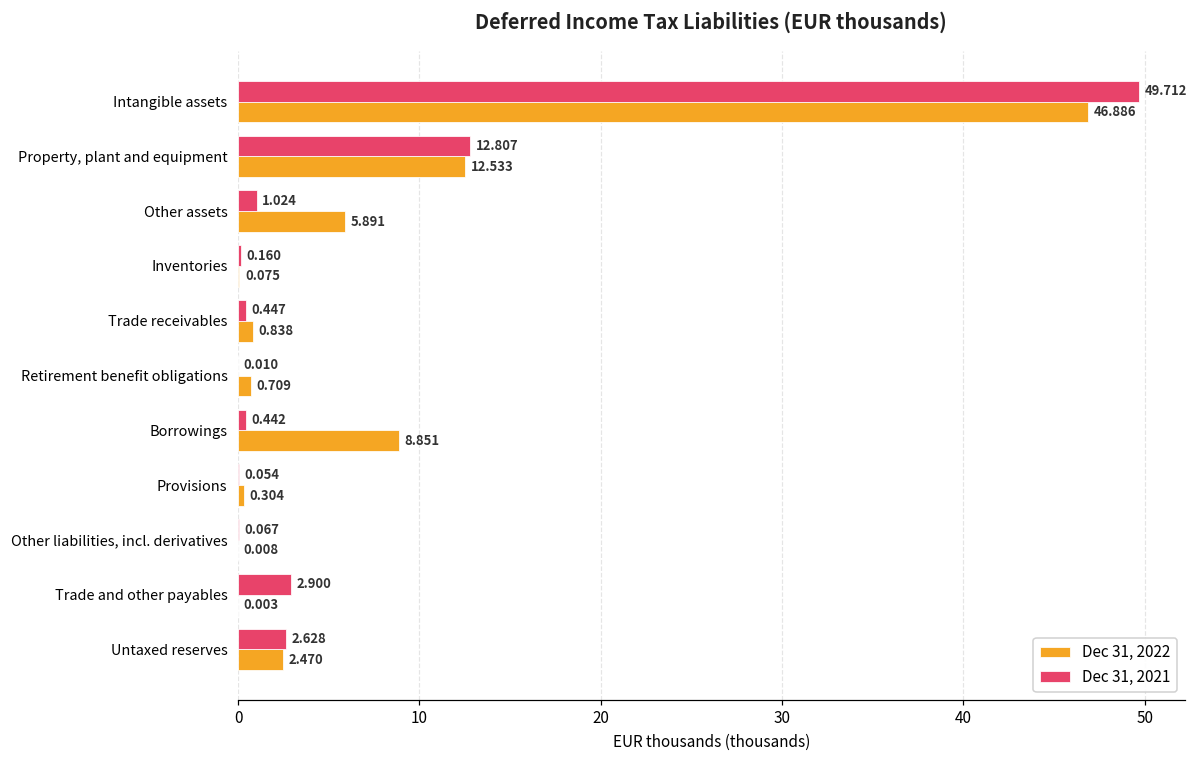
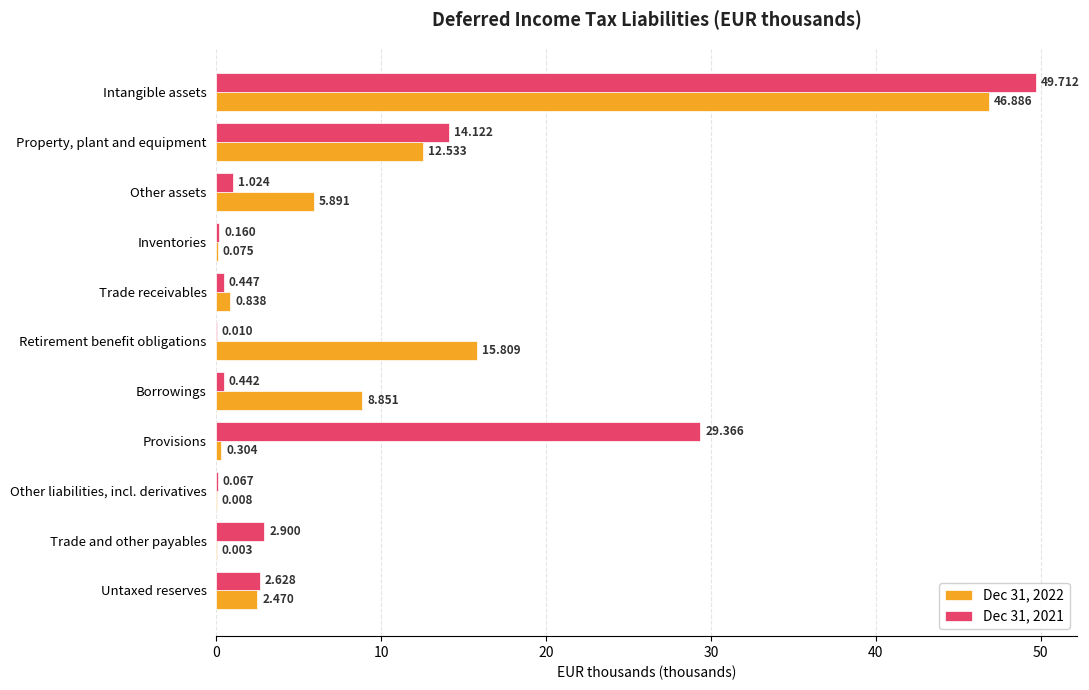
Dec 31, 2021, Property, plant and equipment: 12.807 -> 14.122
Dec 31, 2022, Retirement benefit obligations: 0.709 -> 15.809
Dec 31, 2021, Provisions: 0.054 -> 29.366
